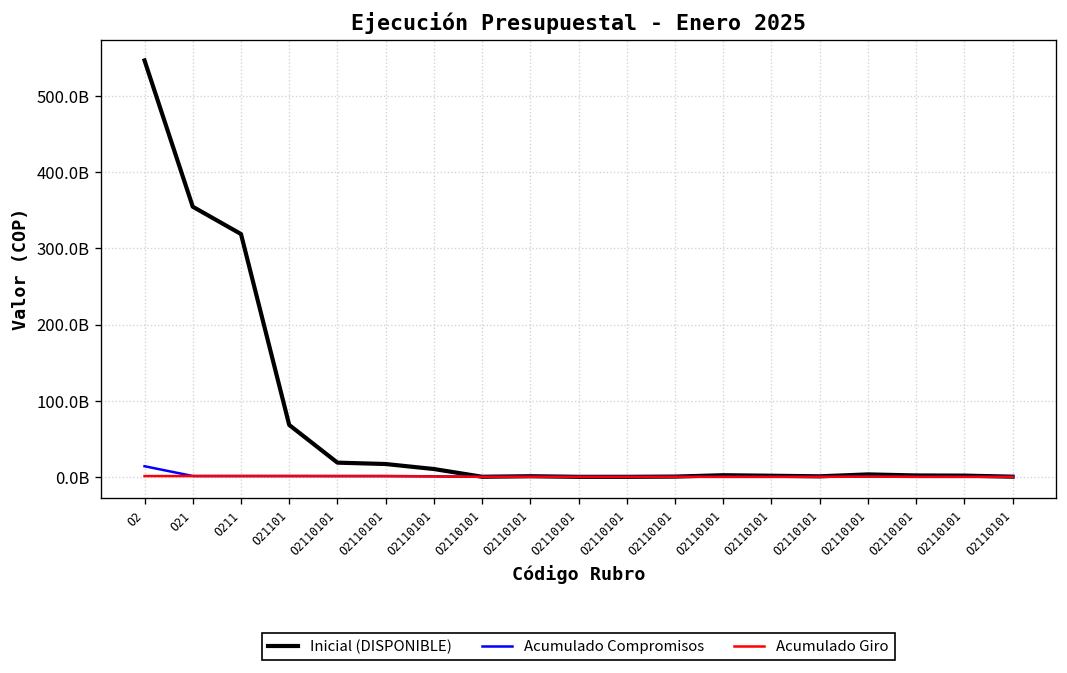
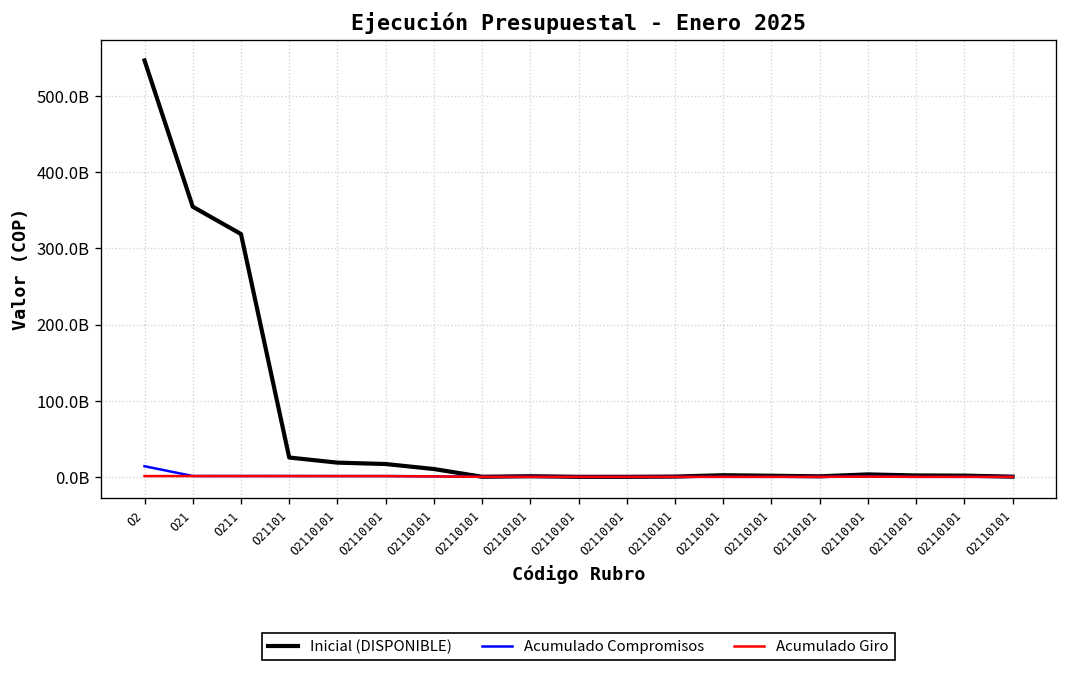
Inicial (DISPONIBLE), O21101: 70000000000 -> 30000000000
